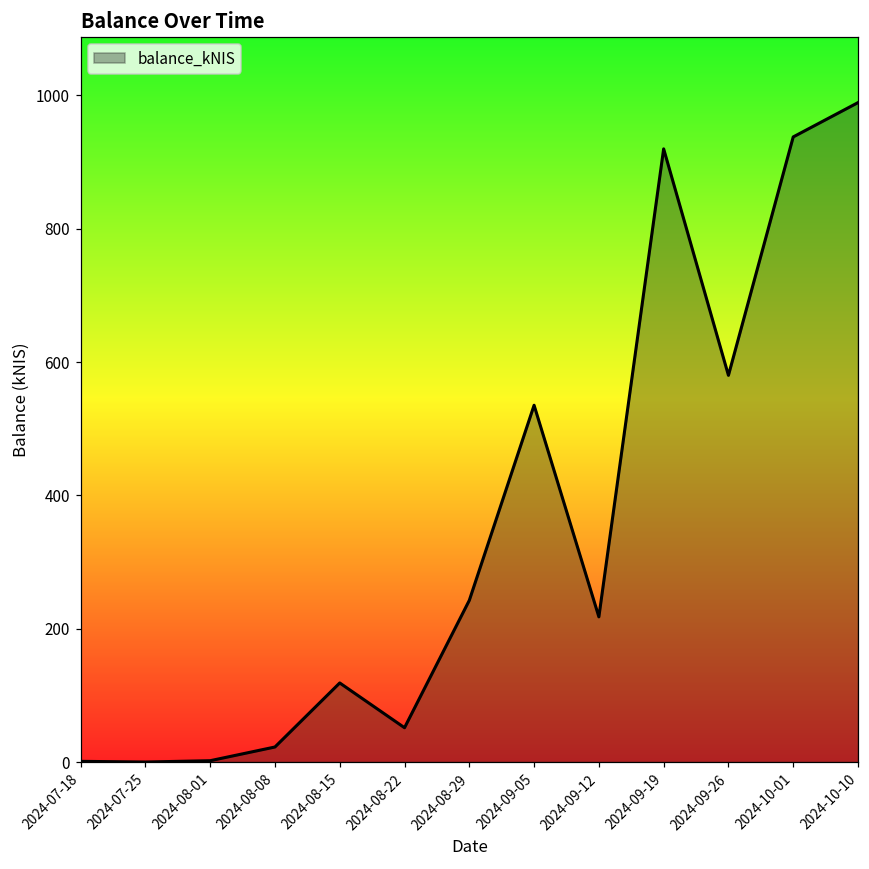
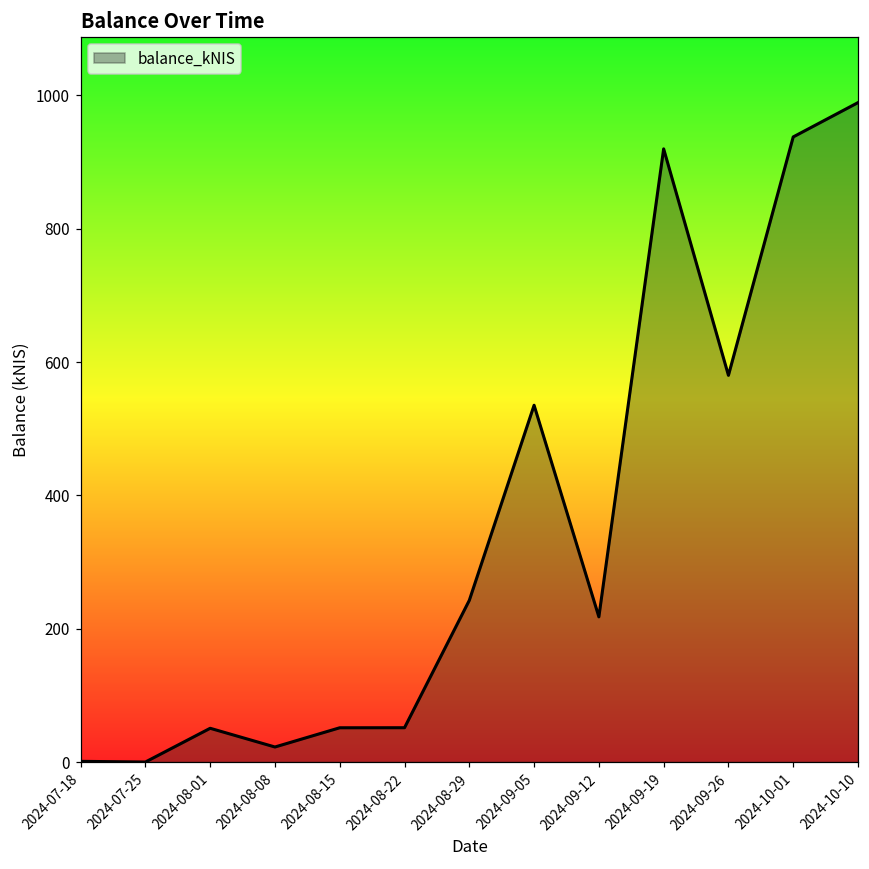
2024-08-01: 0 -> 50
2024-08-15: 120 -> 50
